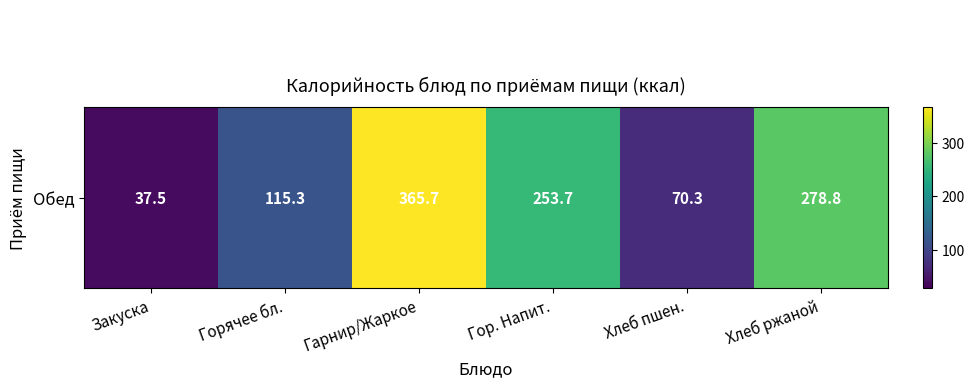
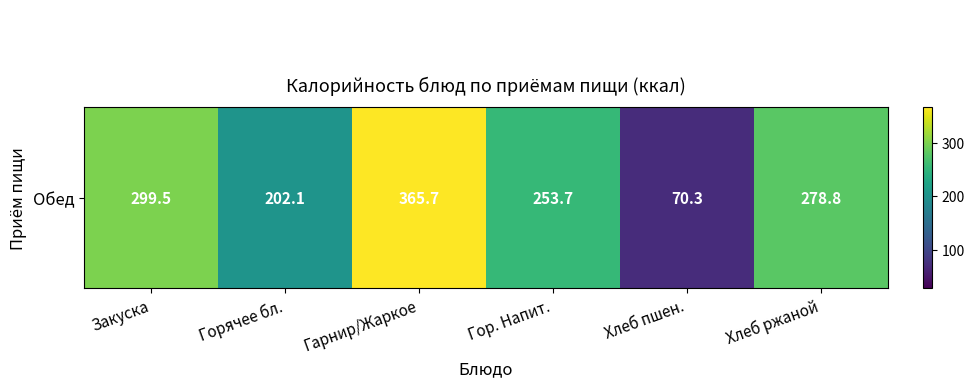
Обед, Закуска: 37.5 -> 299.5
Обед, Горячее бл.: 115.3 -> 202.1
